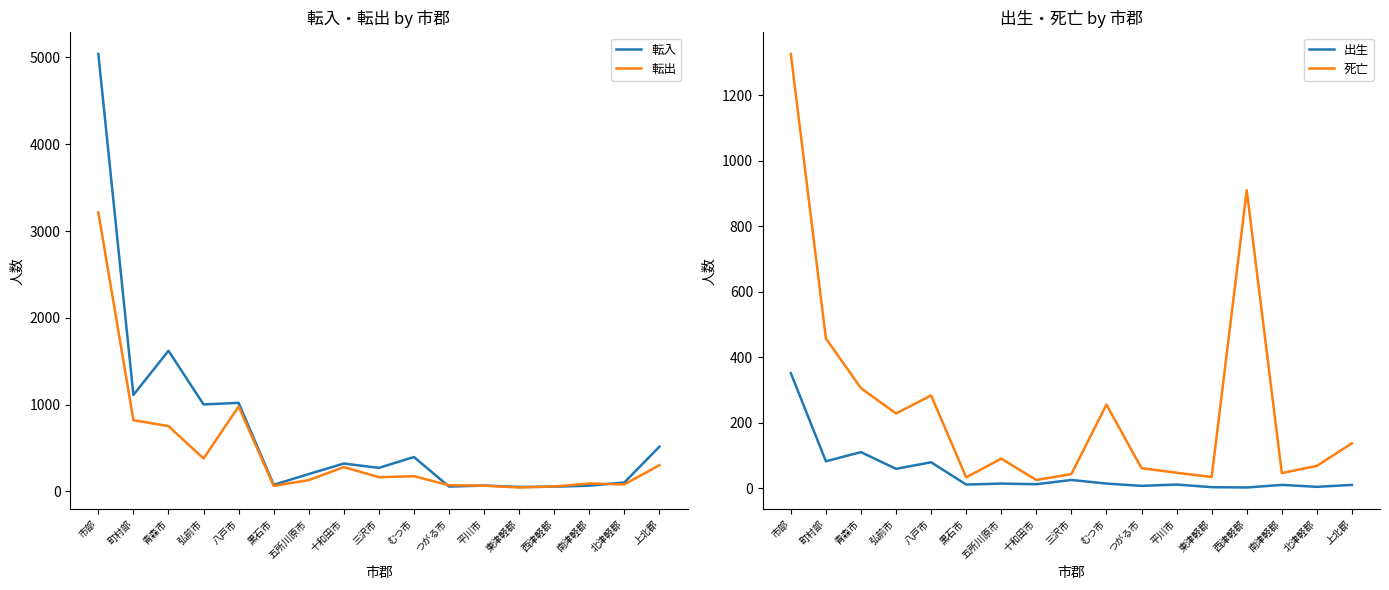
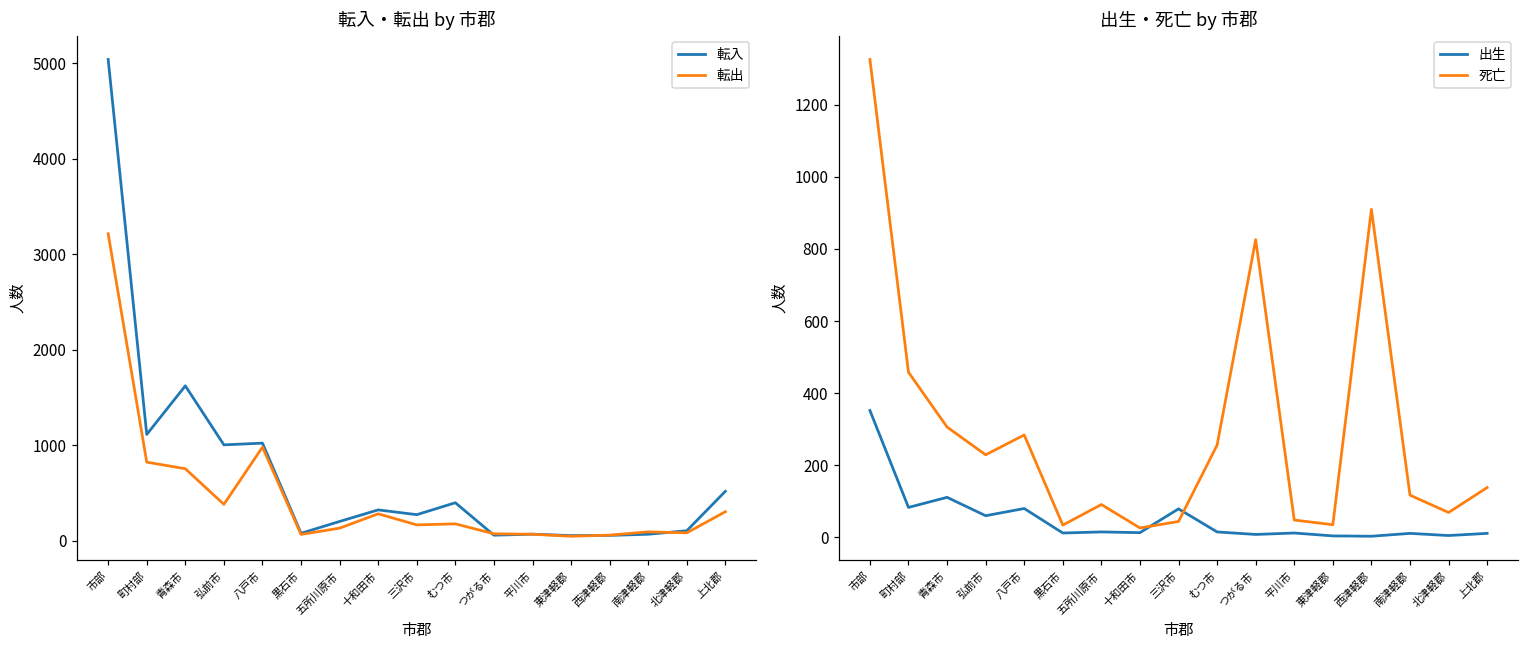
出生・死亡 by 市郡, 出生, 三沢市: 30 -> 80
出生・死亡 by 市郡, 死亡, つがる市: 60 -> 830
出生・死亡 by 市郡, 死亡, 南津軽郡: 50 -> 120
